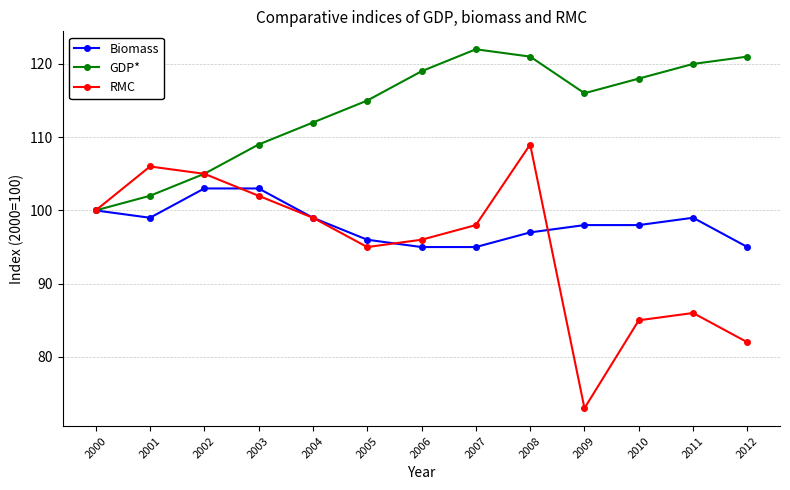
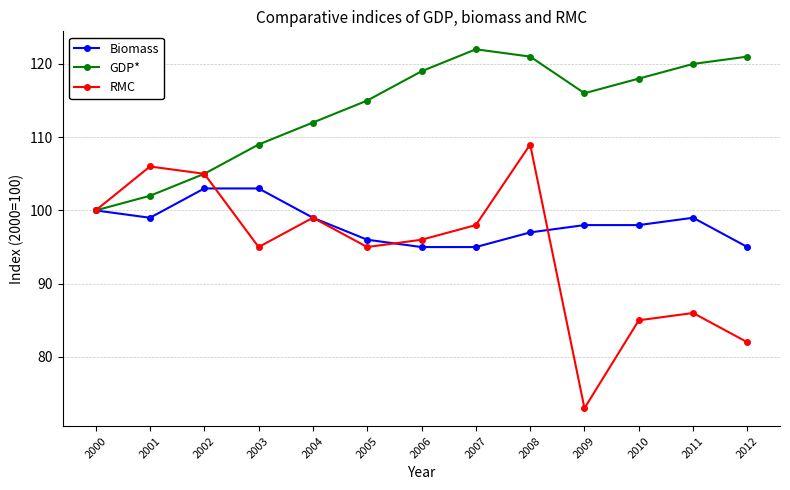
RMC, 2003: 102 -> 95
